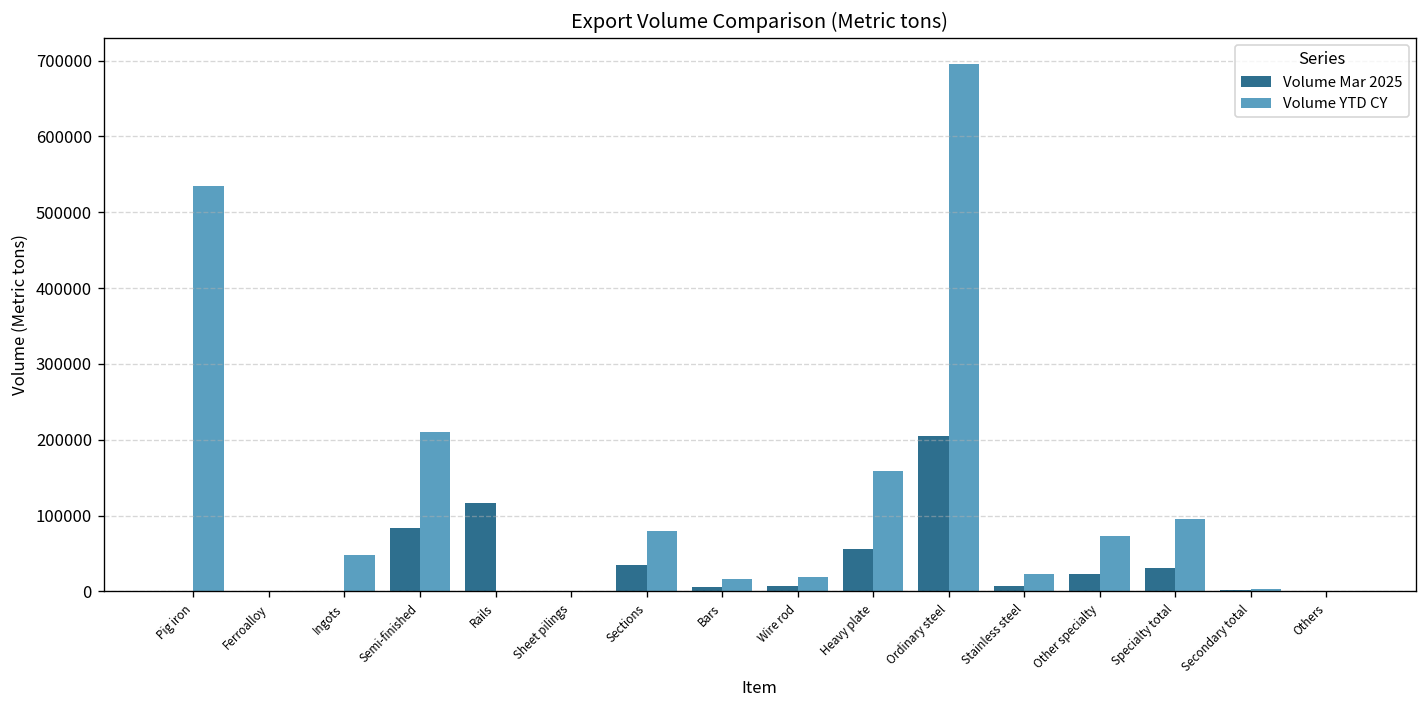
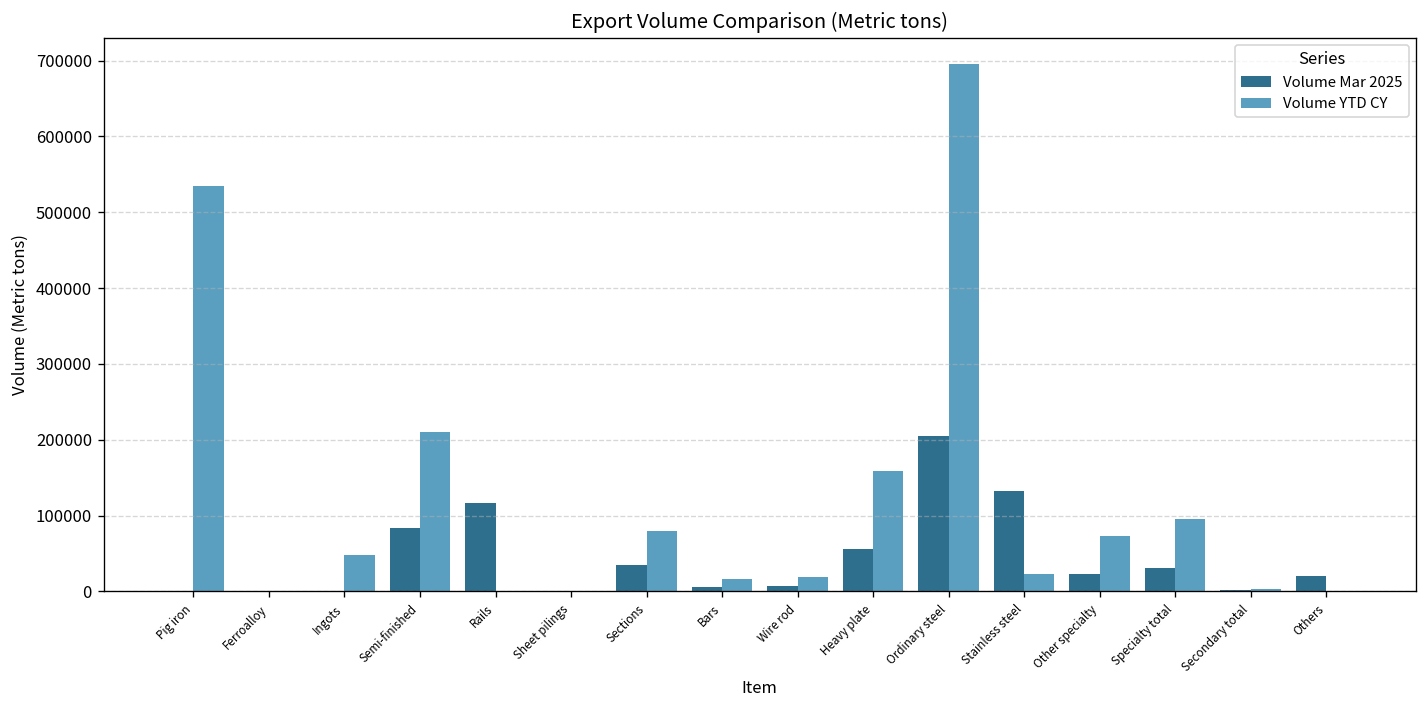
Volume Mar 2025, Stainless steel: 10000 -> 130000
Volume Mar 2025, Others: 0 -> 20000
